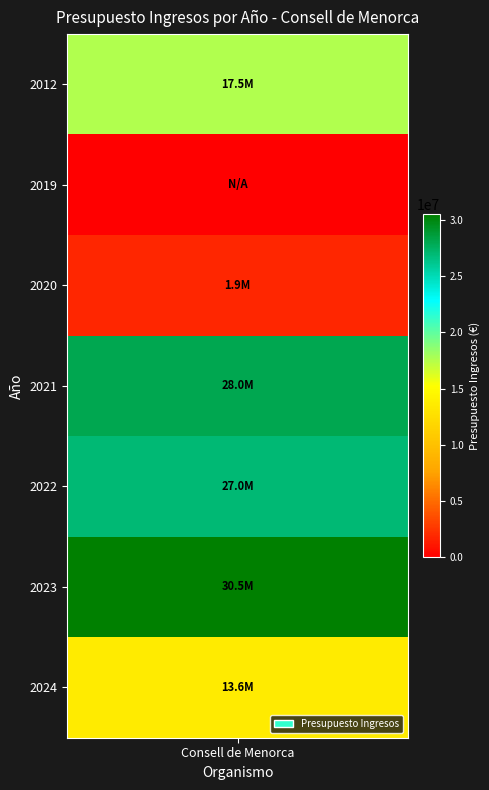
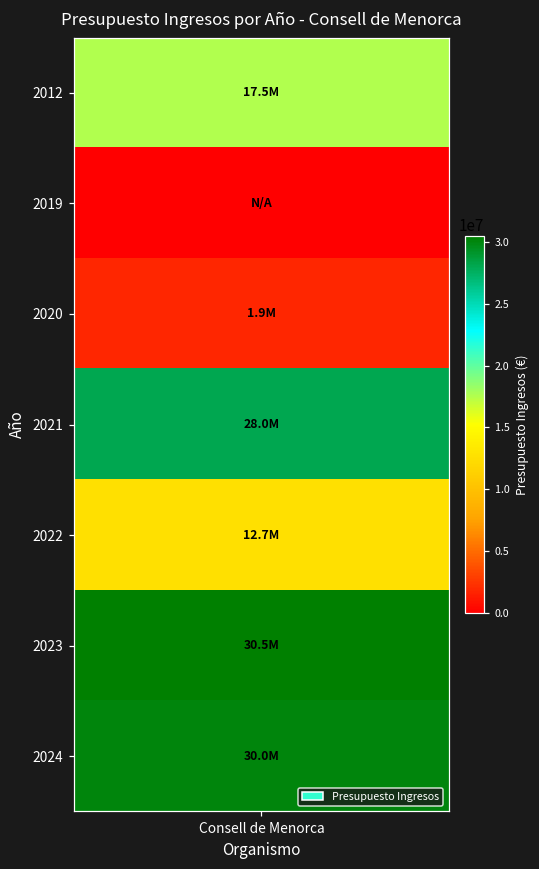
2022, Consell de Menorca: 27.0M -> 12.7M
2024, Consell de Menorca: 13.6M -> 30.0M
